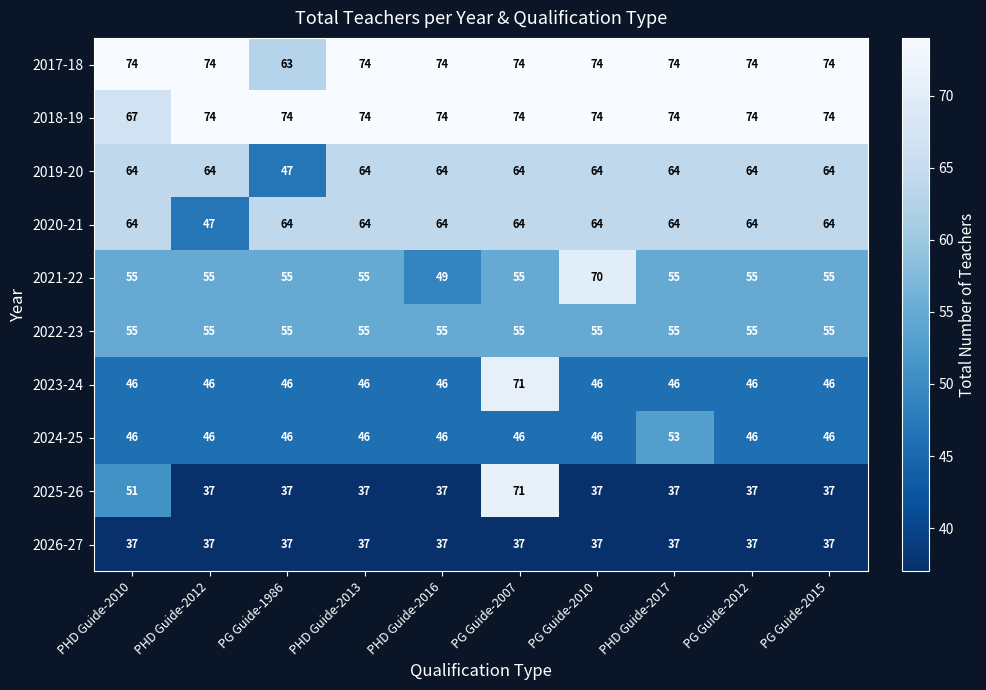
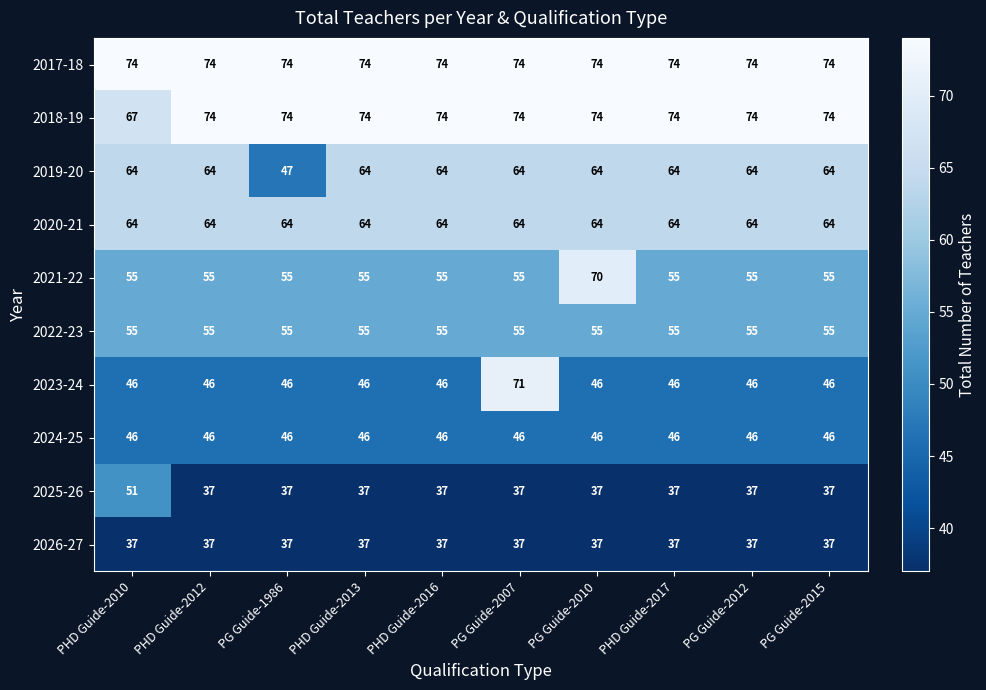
2017-18, PG Guide-1986: 63 -> 74
2020-21, PHD Guide-2012: 47 -> 64
2021-22, PHD Guide-2016: 49 -> 55
2024-25, PHD Guide-2017: 53 -> 46
2025-26, PG Guide-2007: 71 -> 37
